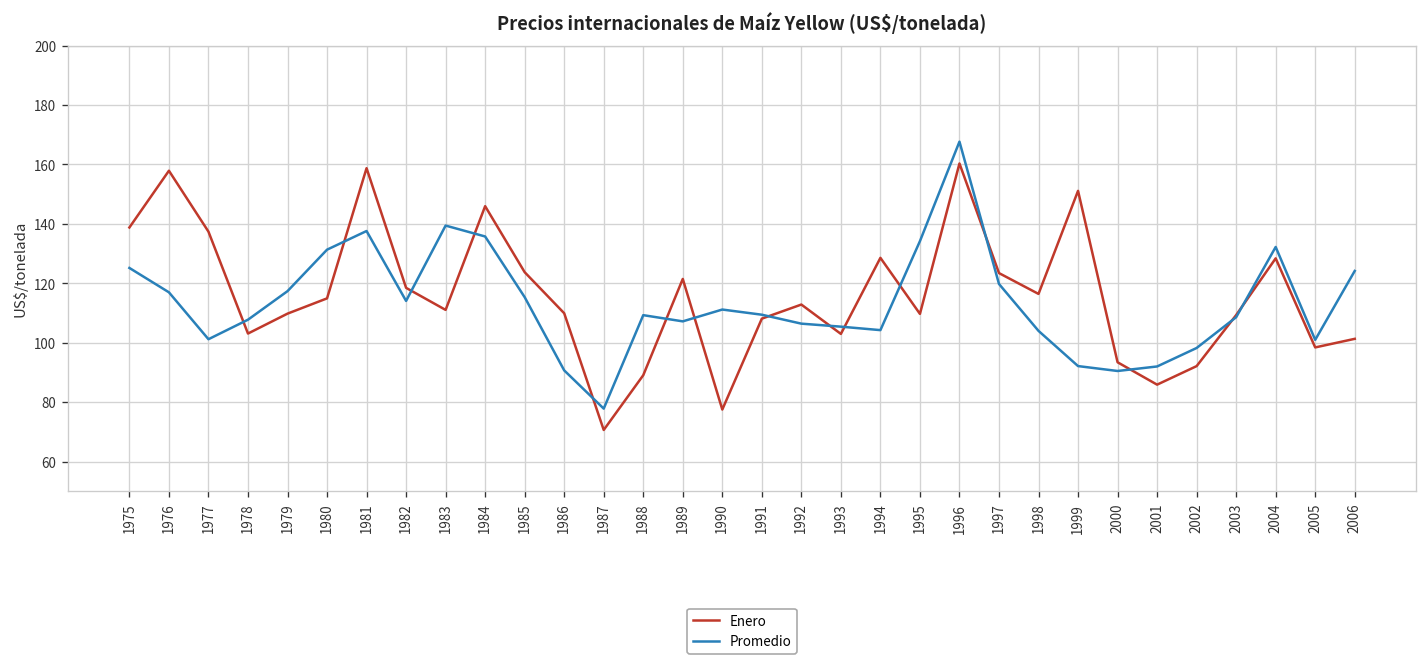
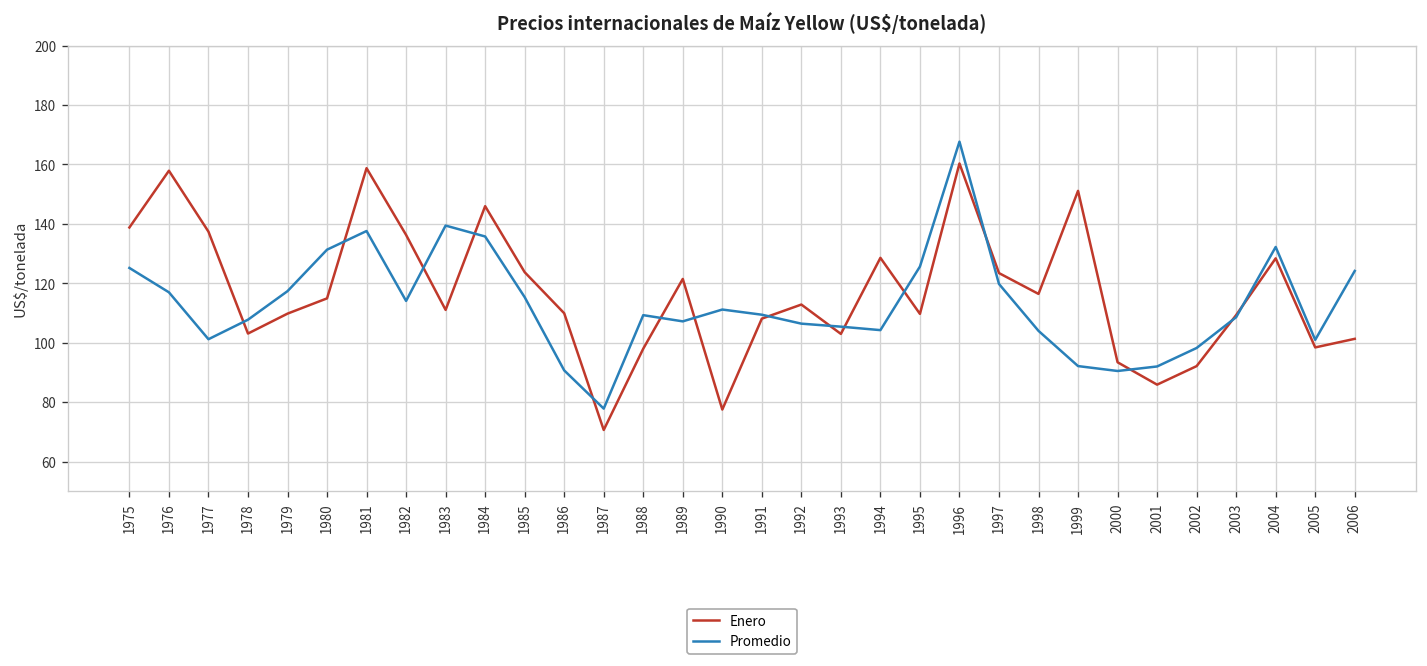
Enero, 1982: 118 -> 136
Enero, 1988: 89 -> 98
Promedio, 1995: 134 -> 126
